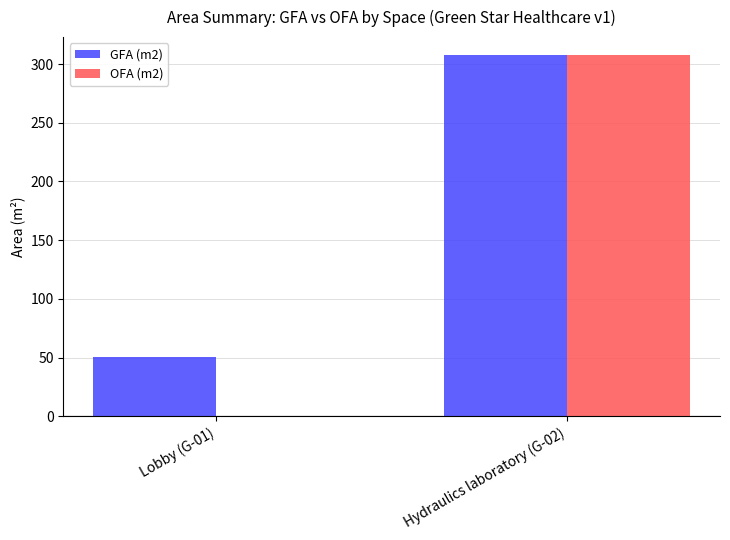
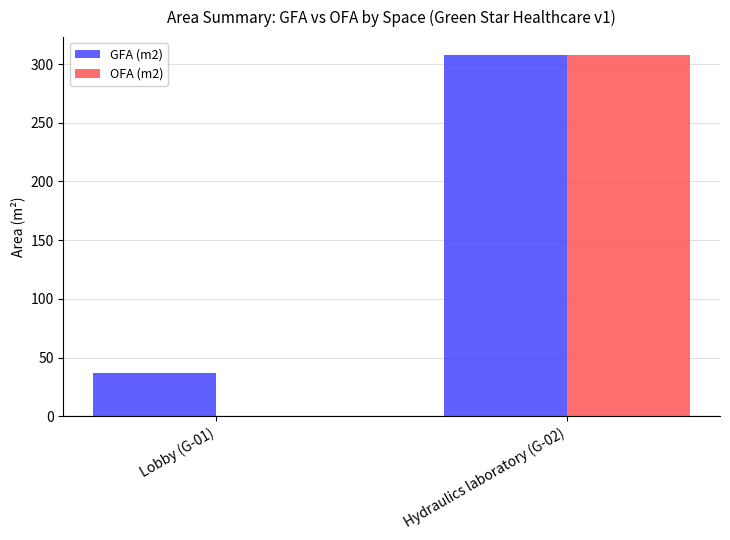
GFA (m2), Lobby (G-01): 51 -> 37
